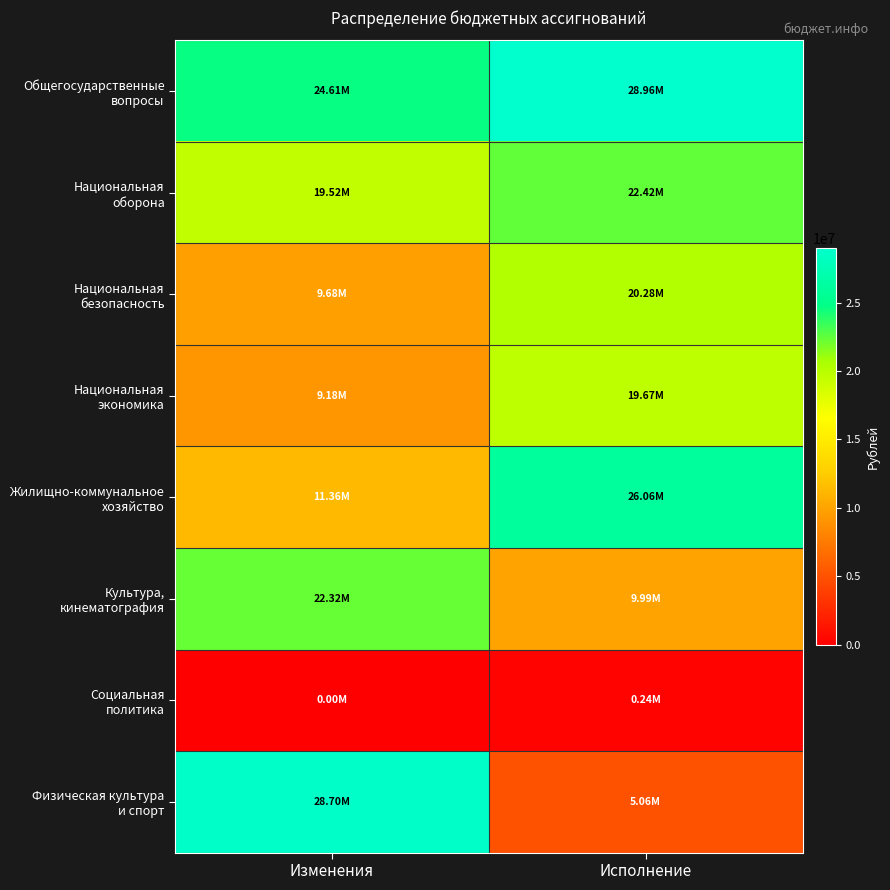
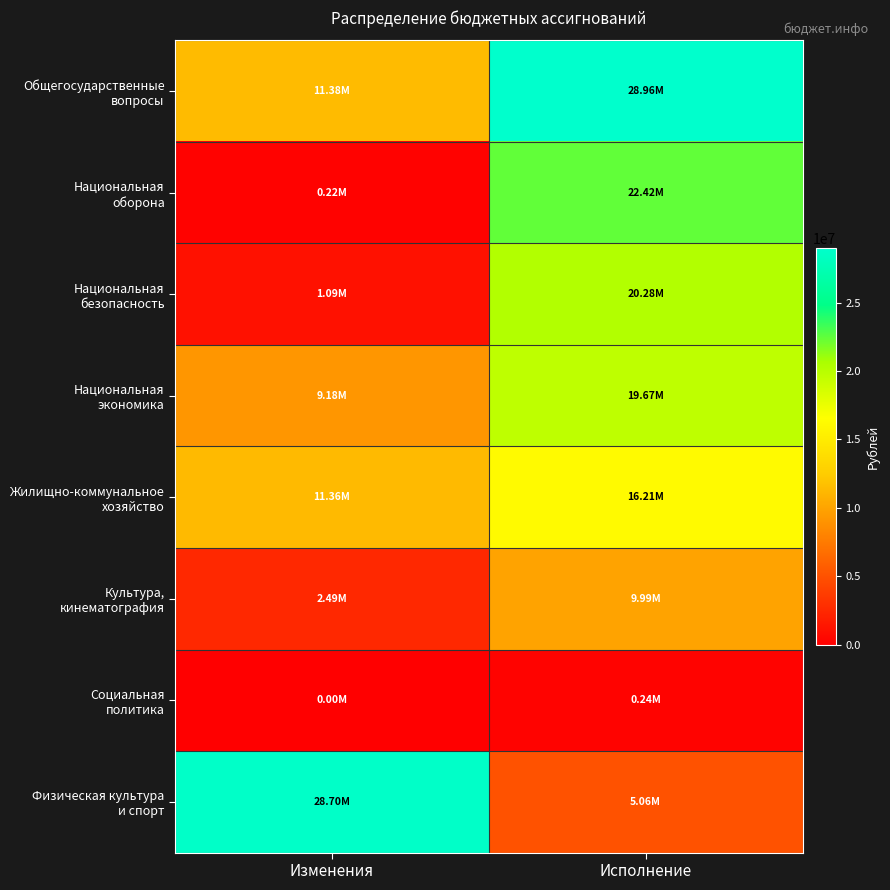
Общегосударственные вопросы, Изменения: 24.61M -> 11.38M
Национальная оборона, Изменения: 19.52M -> 0.22M
Национальная безопасность, Изменения: 9.68M -> 1.09M
Жилищно-коммунальное хозяйство, Исполнение: 26.06M -> 16.21M
Культура, кинематография, Изменения: 22.32M -> 2.49M
